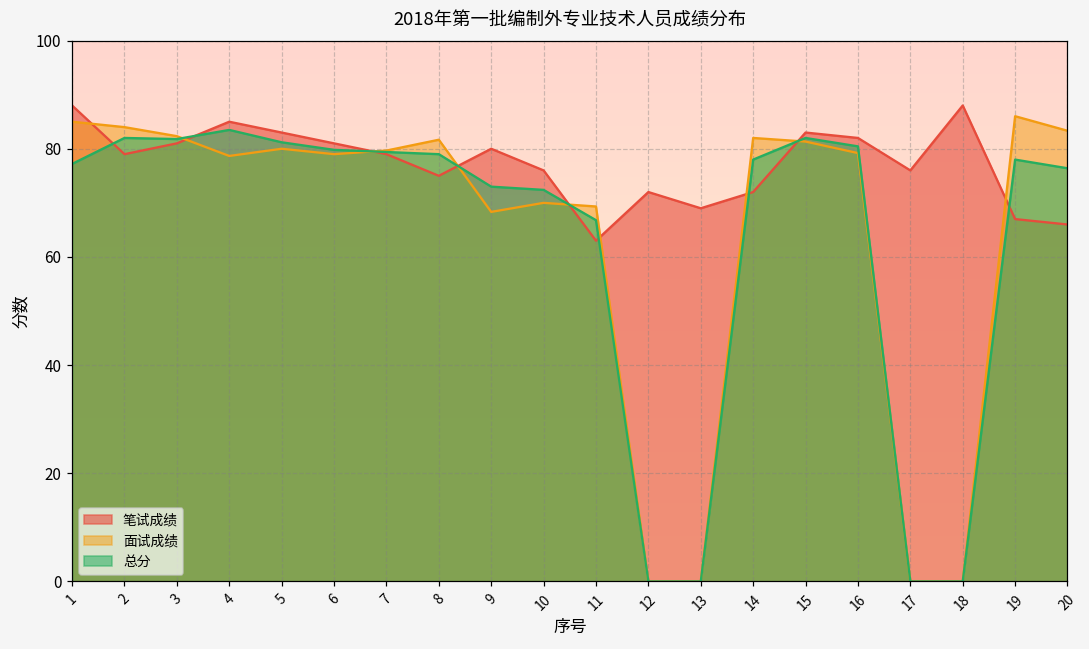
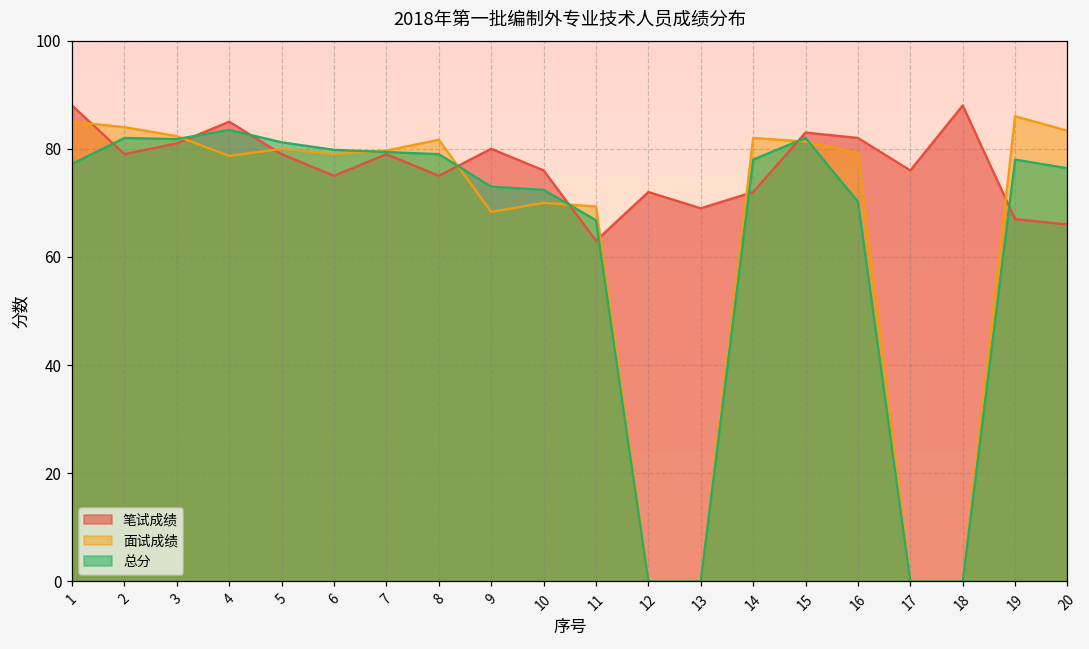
笔试成绩, 5: 83 -> 79
笔试成绩, 6: 81 -> 75
总分, 16: 80 -> 70
